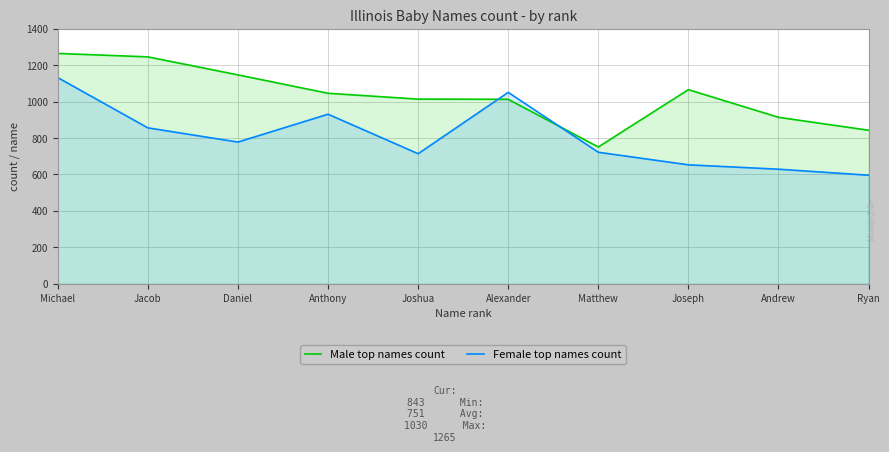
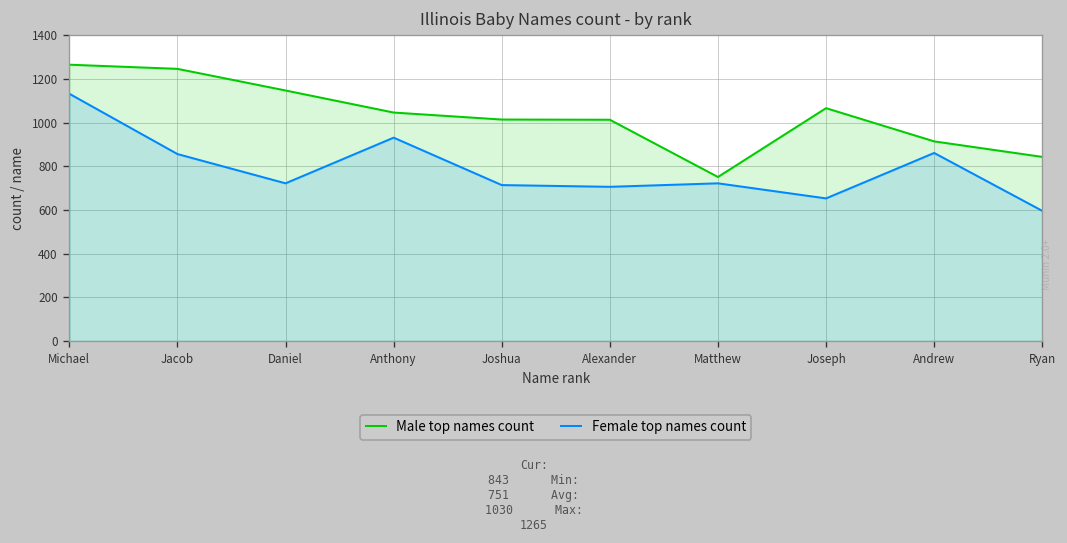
Female top names count, Daniel: 780 -> 720
Female top names count, Alexander: 1050 -> 710
Female top names count, Andrew: 630 -> 860
